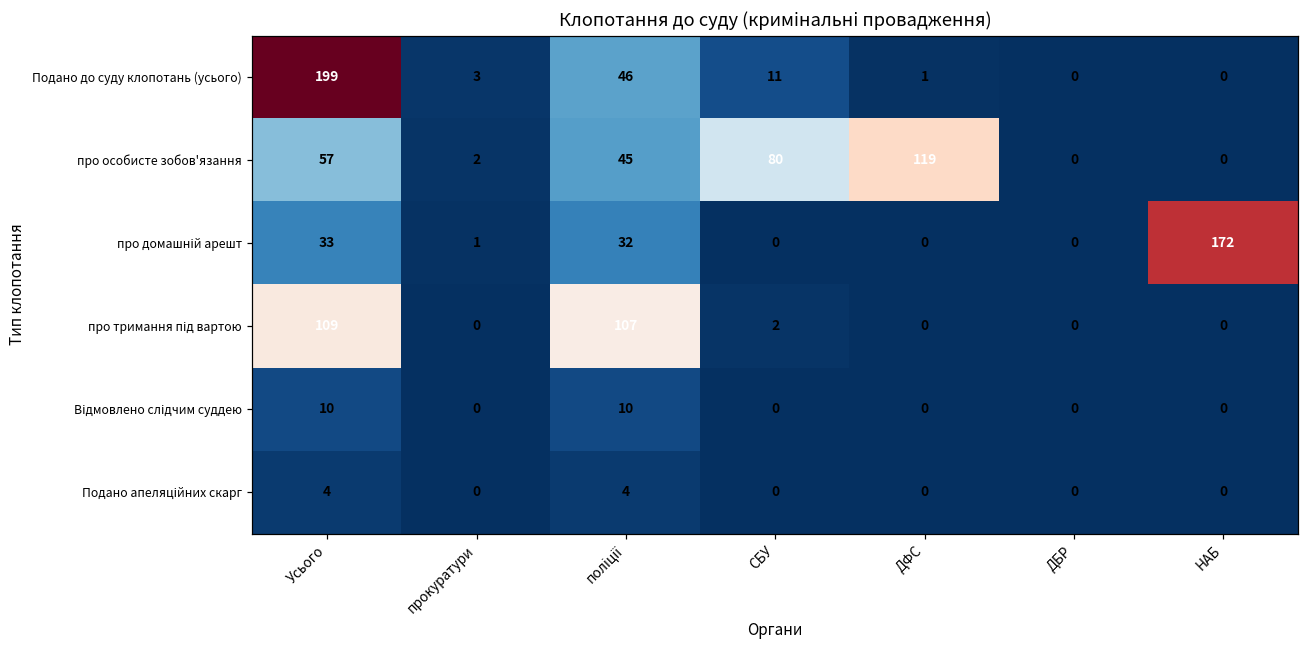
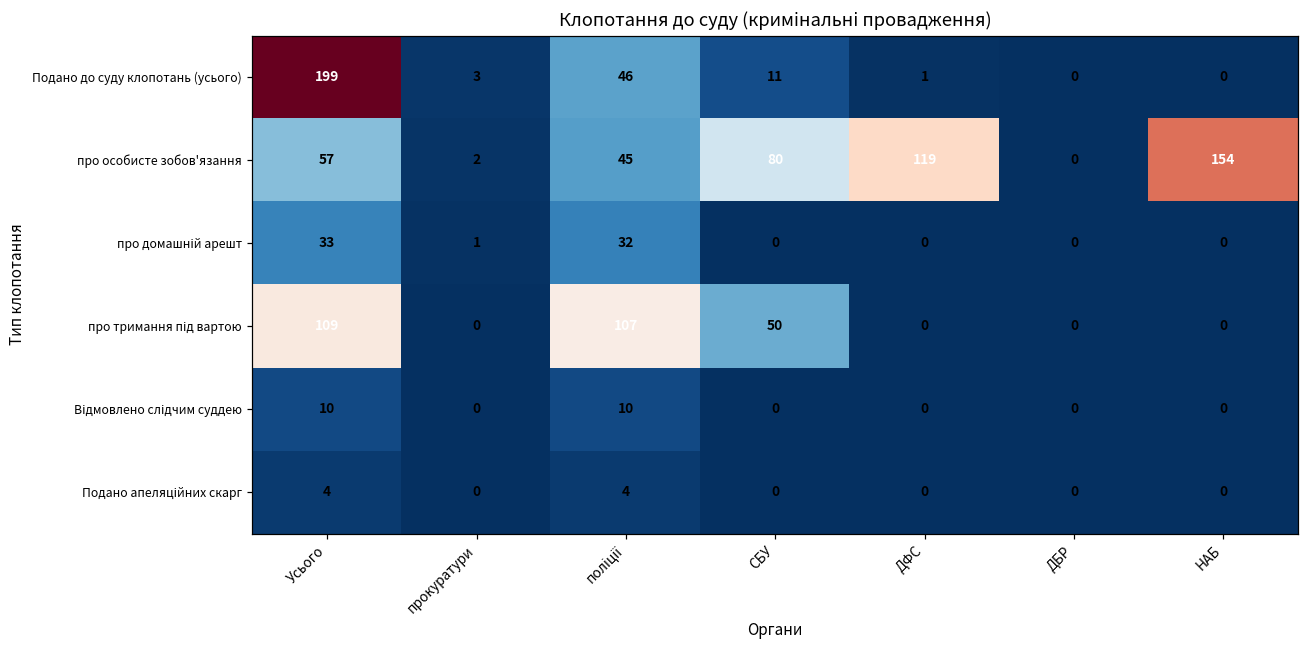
про особисте зобов'язання, НАБ: 0 -> 154
про домашній арешт, НАБ: 172 -> 0
про тримання під вартою, СБУ: 2 -> 50
